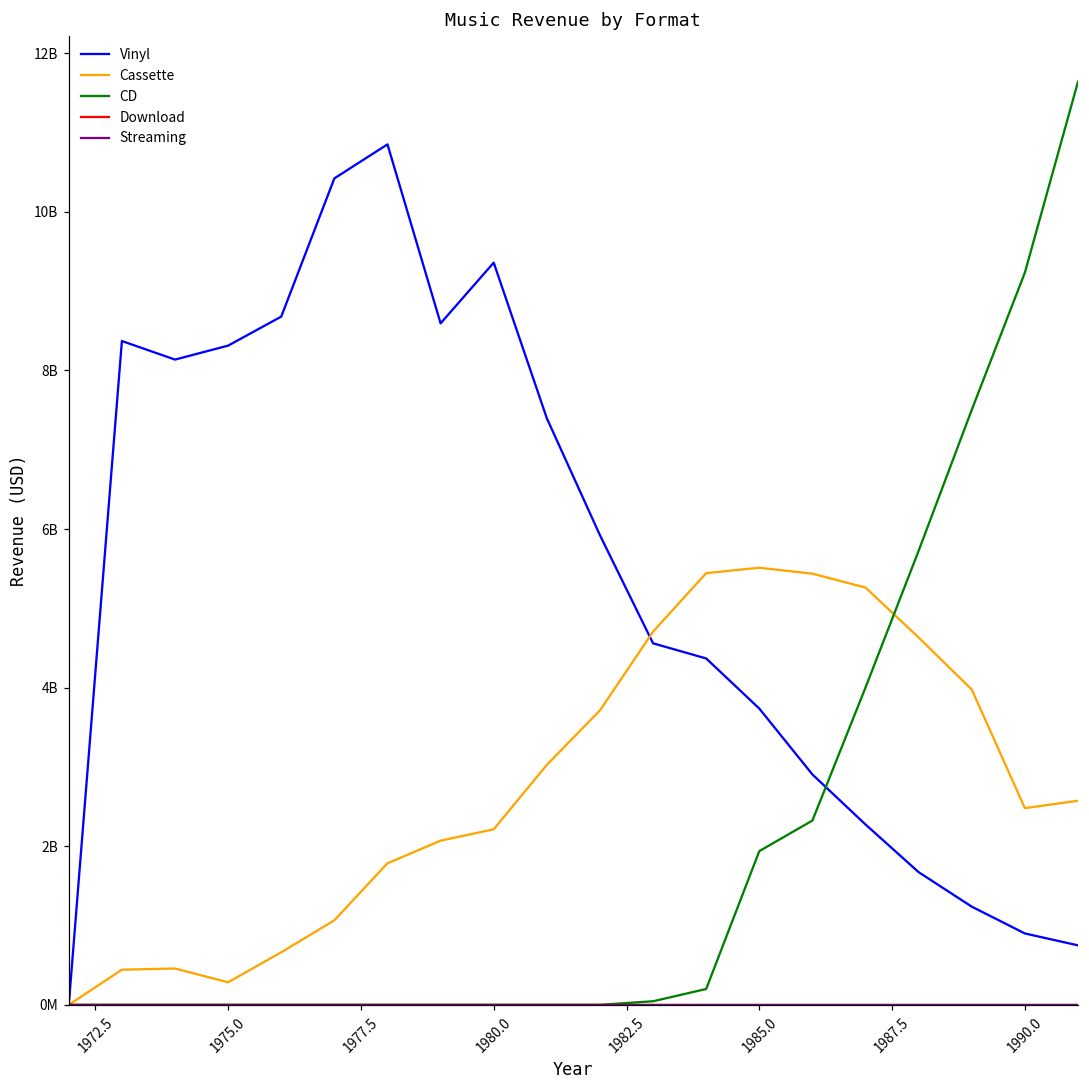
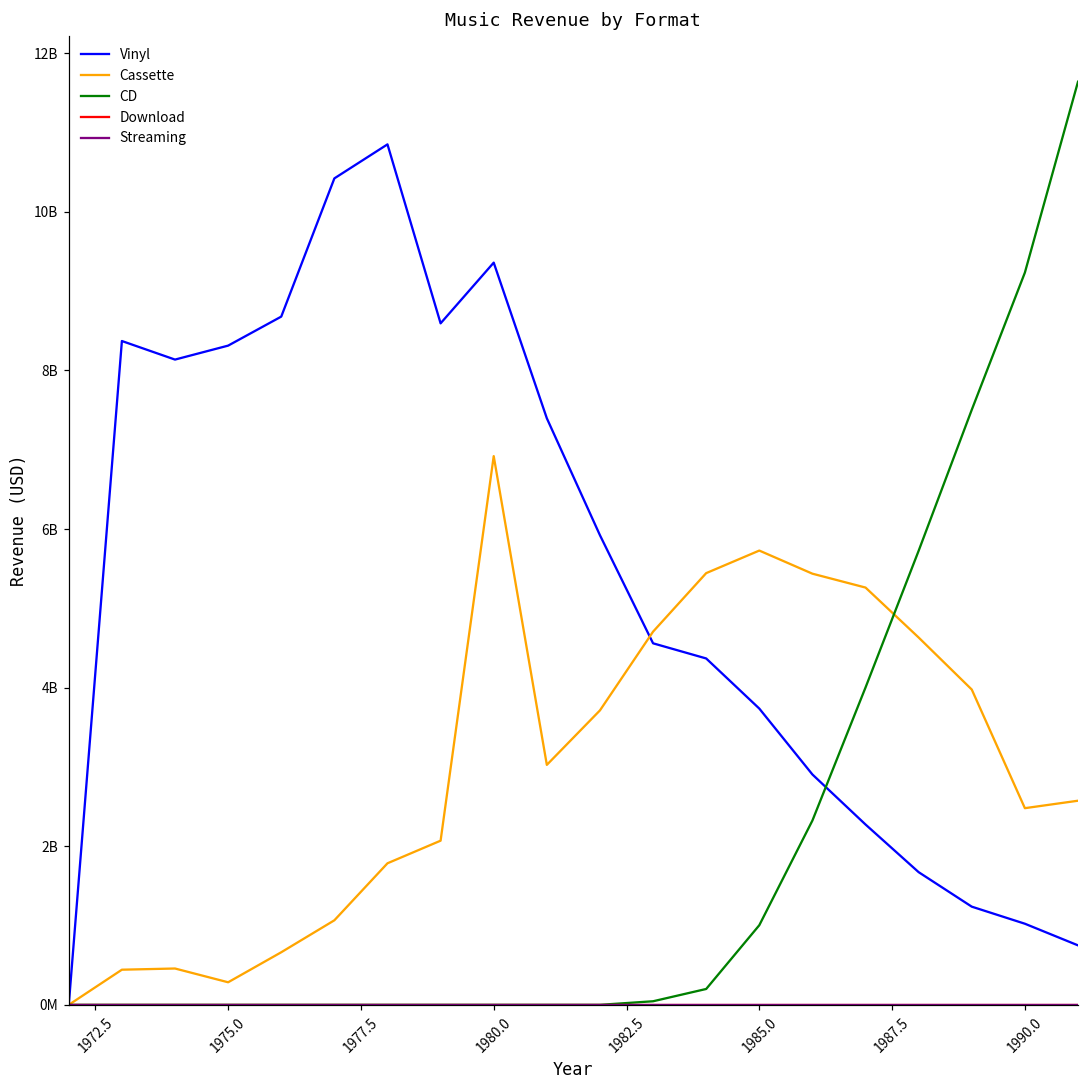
Cassette, 1980.0: 2200000000 -> 6900000000
Cassette, 1985.0: 5500000000 -> 5700000000
CD, 1985.0: 1900000000 -> 1000000000
Vinyl, 1990.0: 900000000 -> 1000000000
